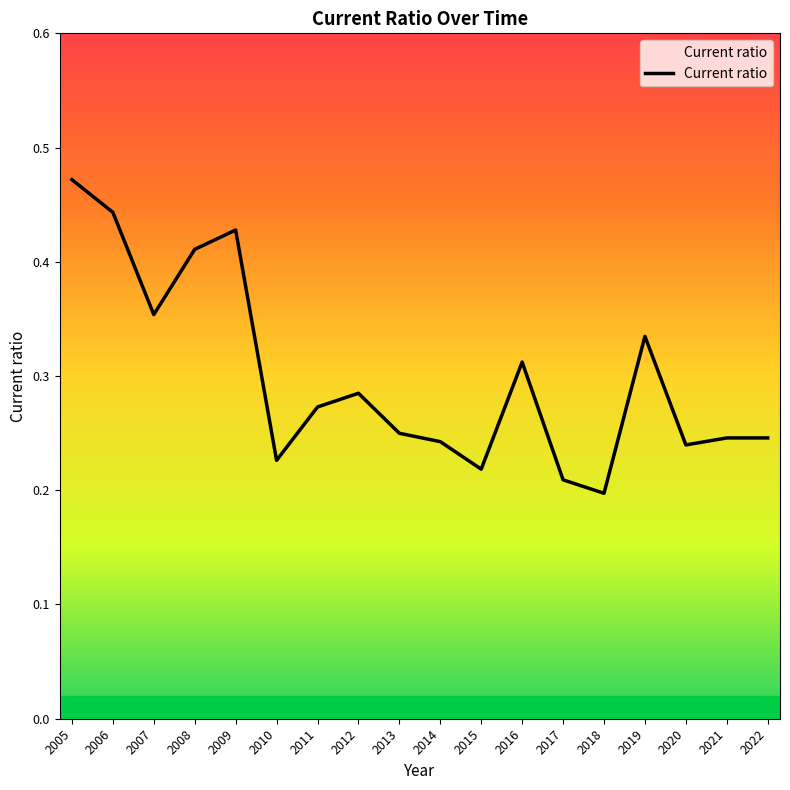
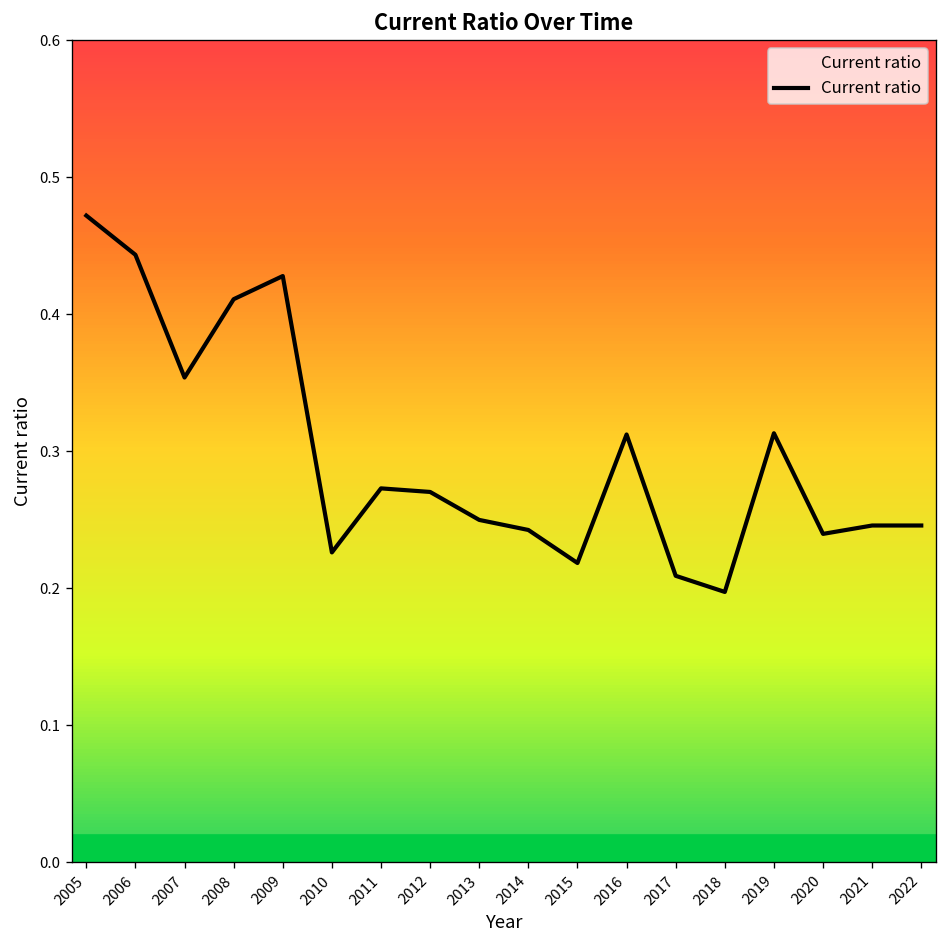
2012: 0.285 -> 0.270
2019: 0.335 -> 0.313
